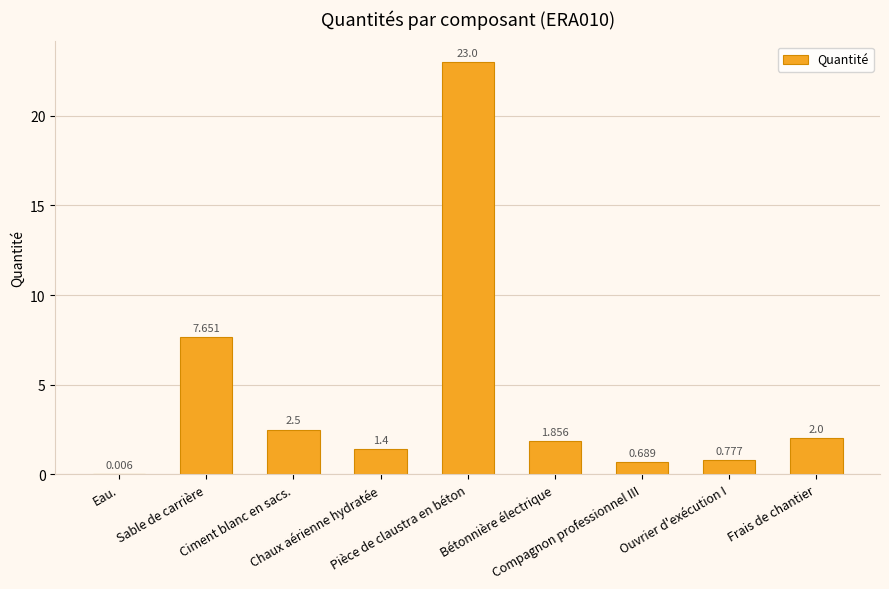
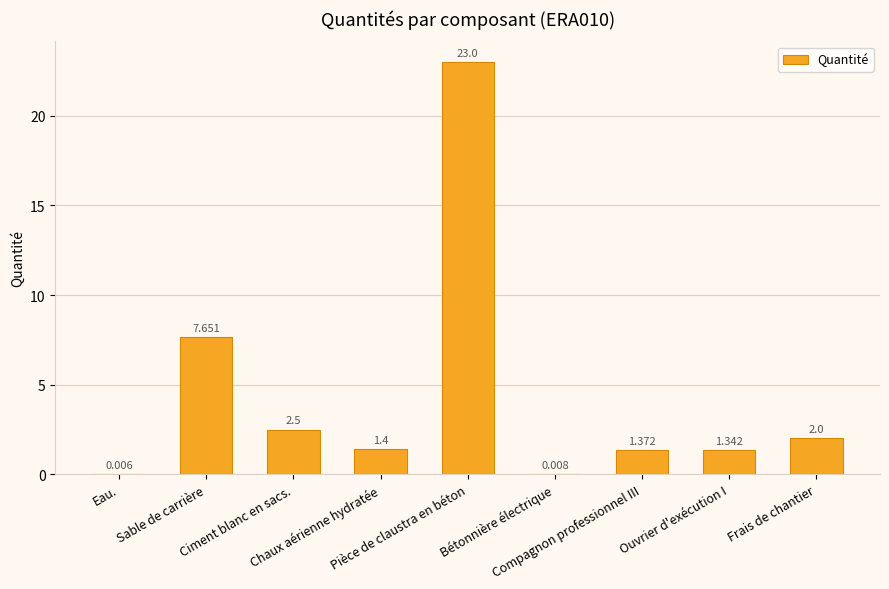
Bétonnière électrique: 1.856 -> 0.008
Compagnon professionnel III: 0.689 -> 1.372
Ouvrier d'exécution I: 0.777 -> 1.342
